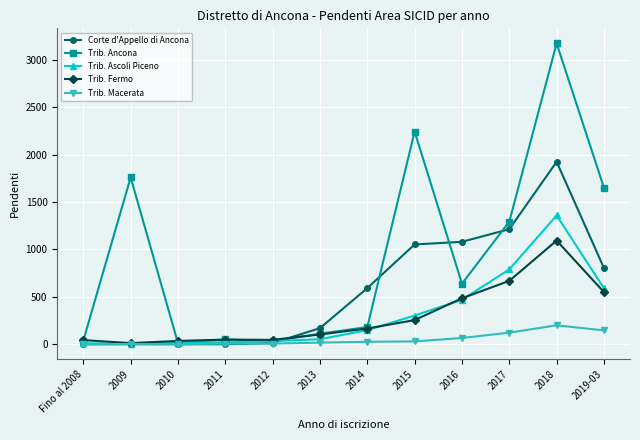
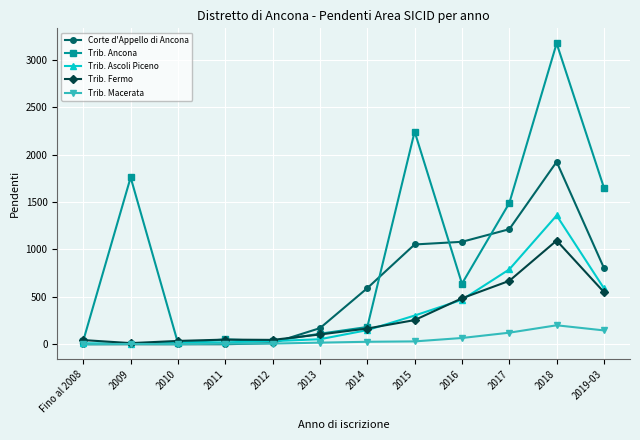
Trib. Ancona, 2017: 1300 -> 1500
